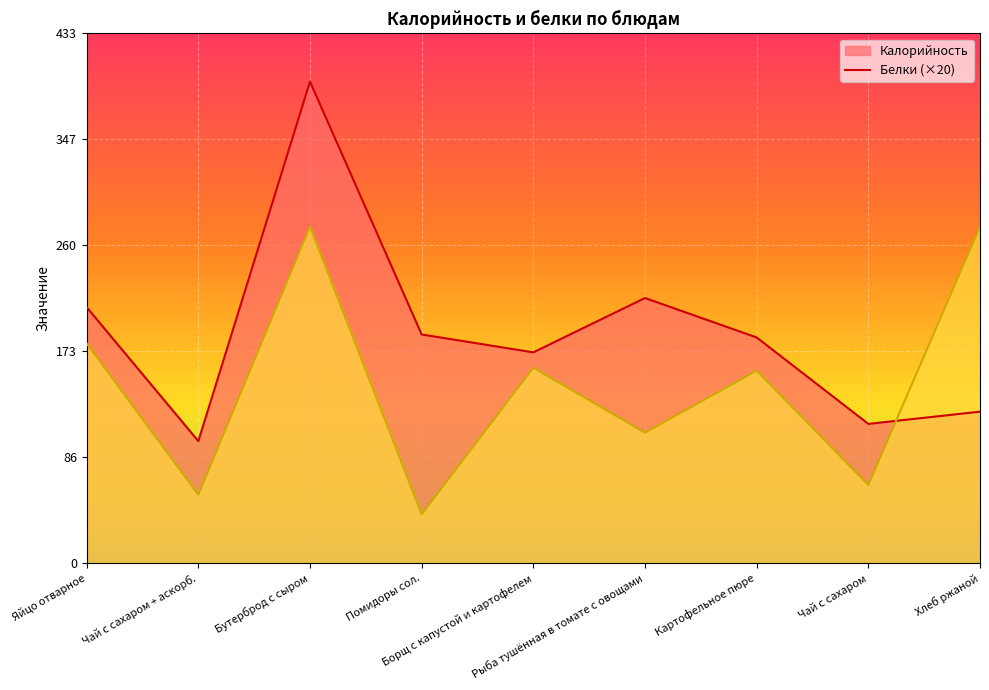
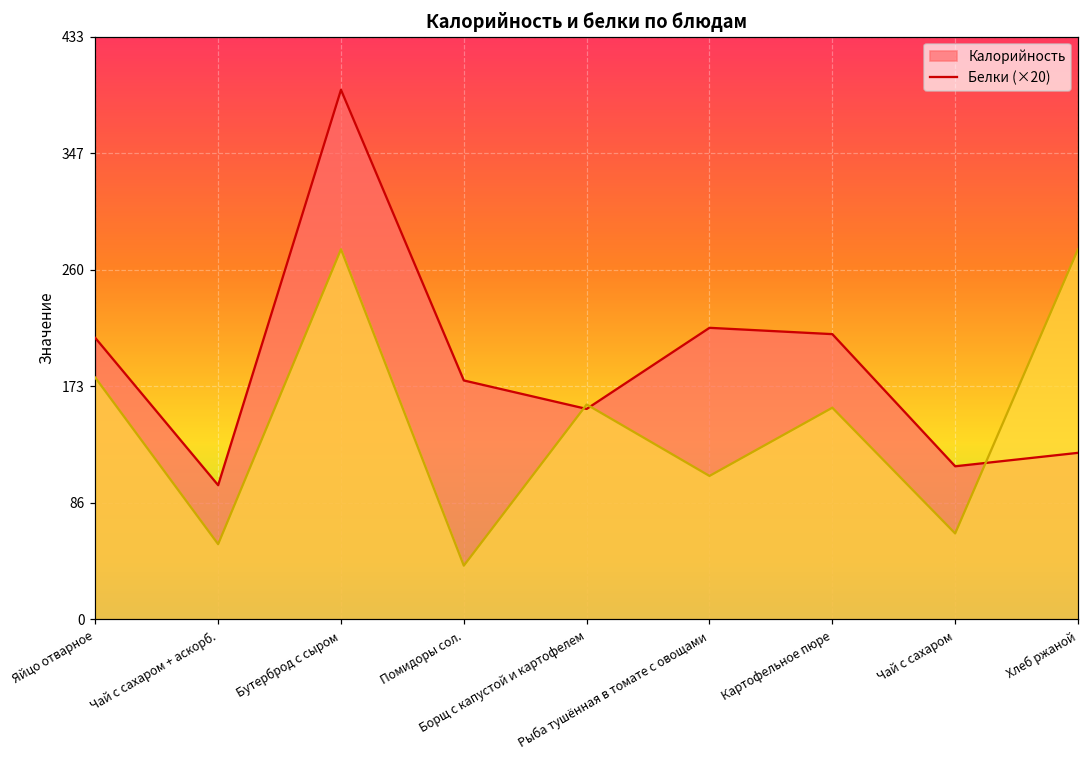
Калорийность, Помидоры сол.: 187 -> 178
Калорийность, Борщ с капустой и картофелем: 173 -> 157
Калорийность, Картофельное пюре: 185 -> 212
